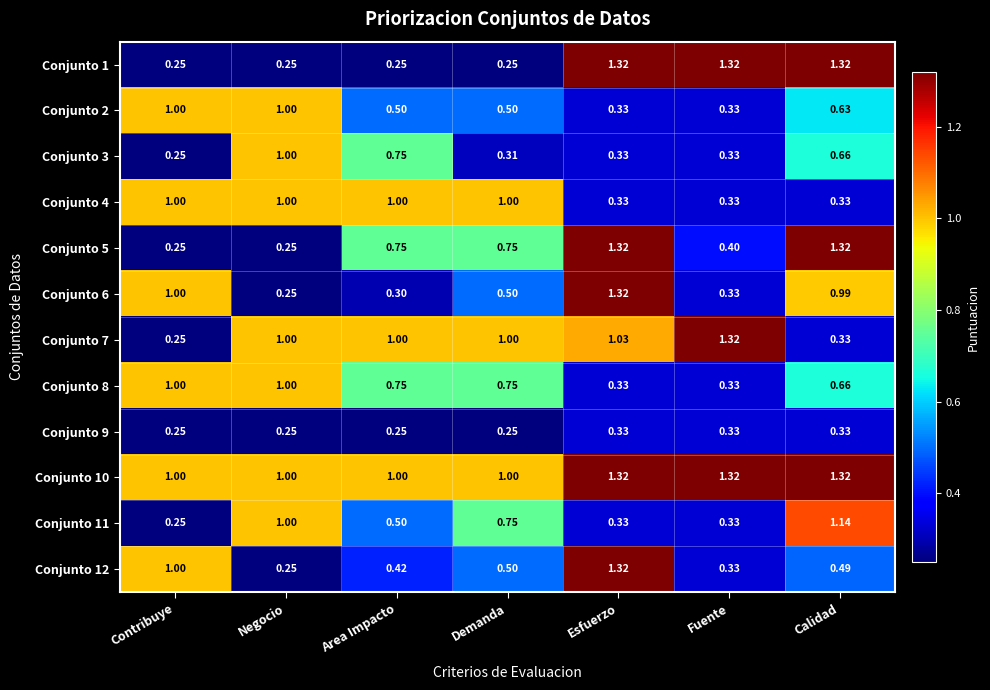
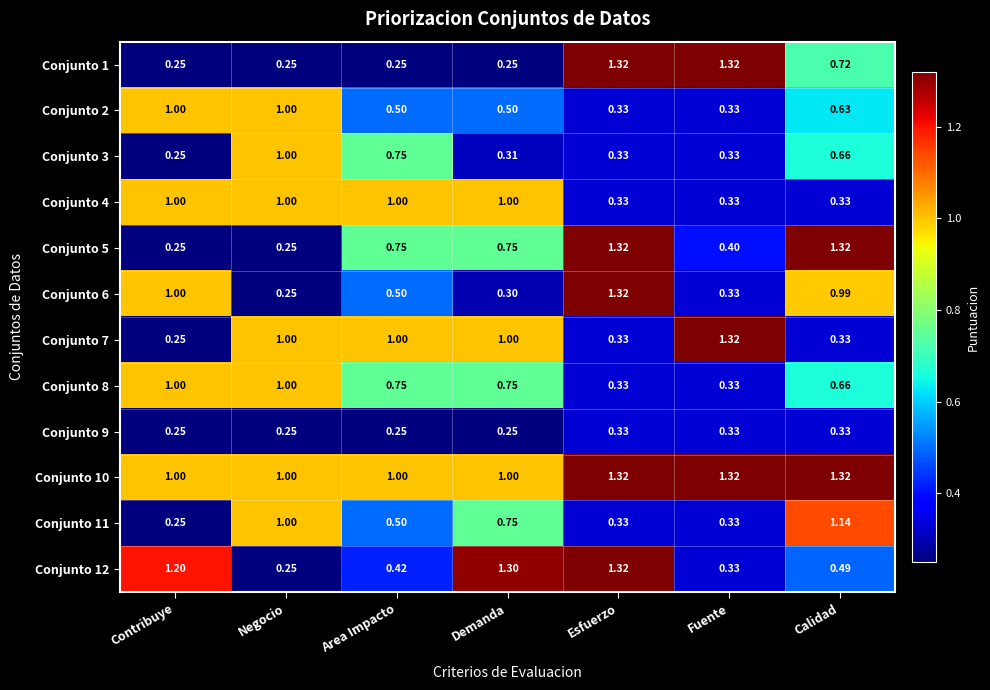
Conjunto 1, Calidad: 1.32 -> 0.72
Conjunto 6, Area Impacto: 0.30 -> 0.50
Conjunto 6, Demanda: 0.50 -> 0.30
Conjunto 7, Esfuerzo: 1.03 -> 0.33
Conjunto 12, Contribuye: 1.00 -> 1.20
Conjunto 12, Demanda: 0.50 -> 1.30
